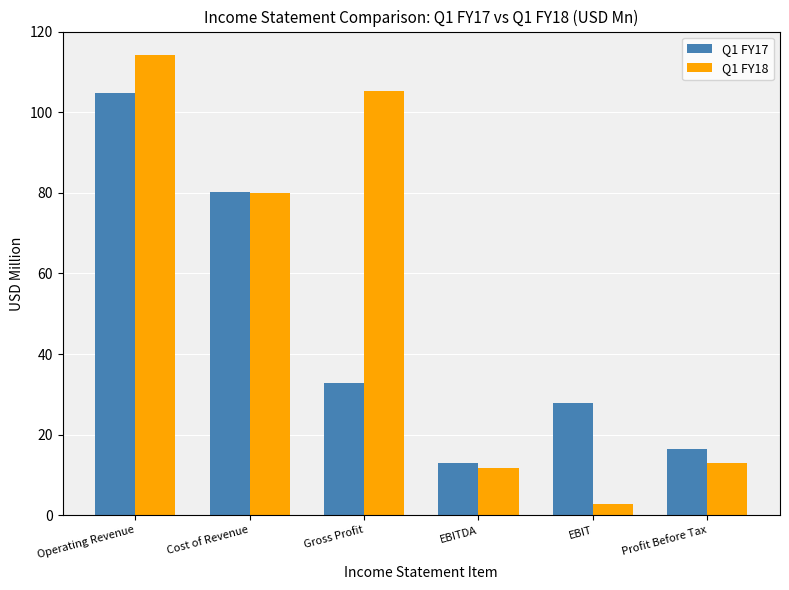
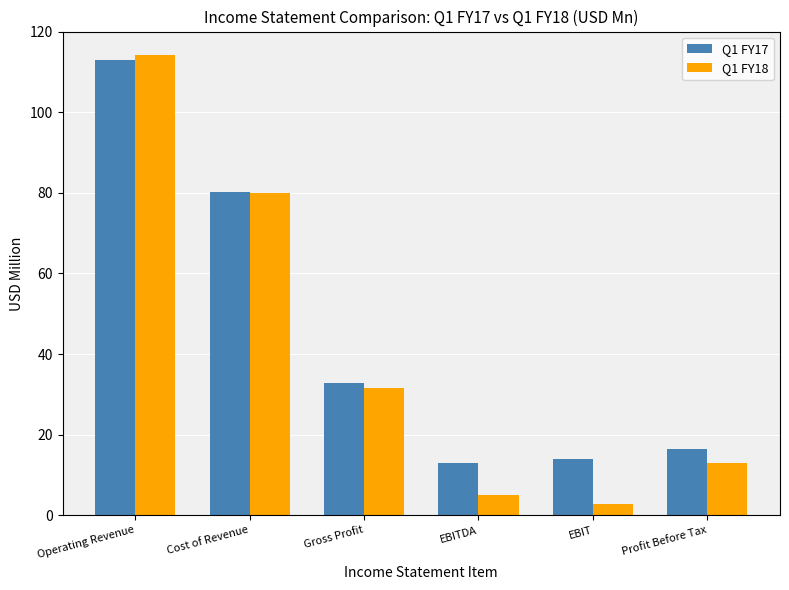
Q1 FY17, Operating Revenue: 105 -> 113
Q1 FY18, Gross Profit: 105 -> 32
Q1 FY18, EBITDA: 12 -> 5
Q1 FY17, EBIT: 28 -> 14
